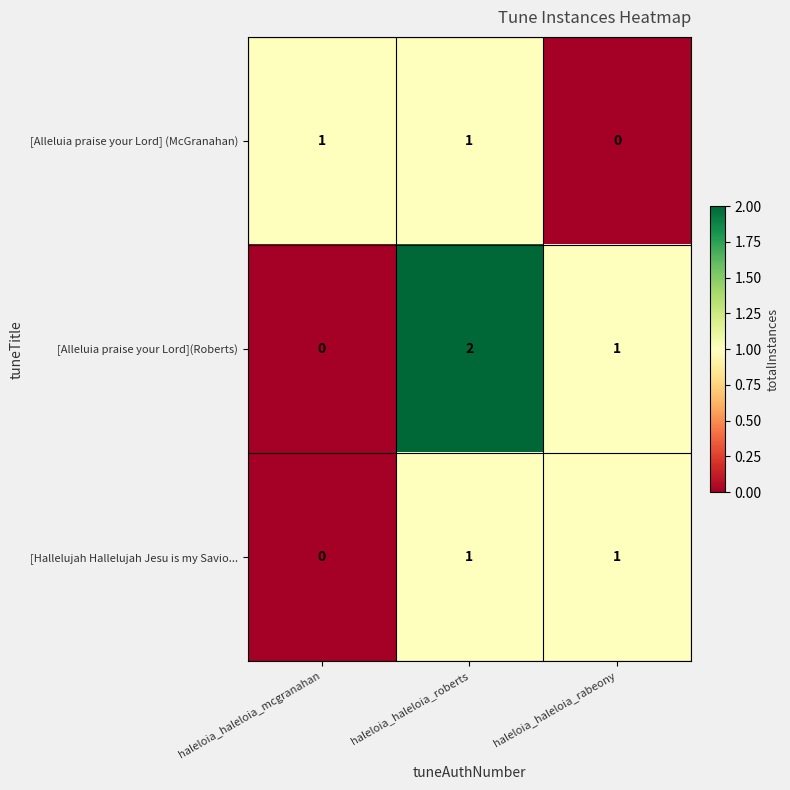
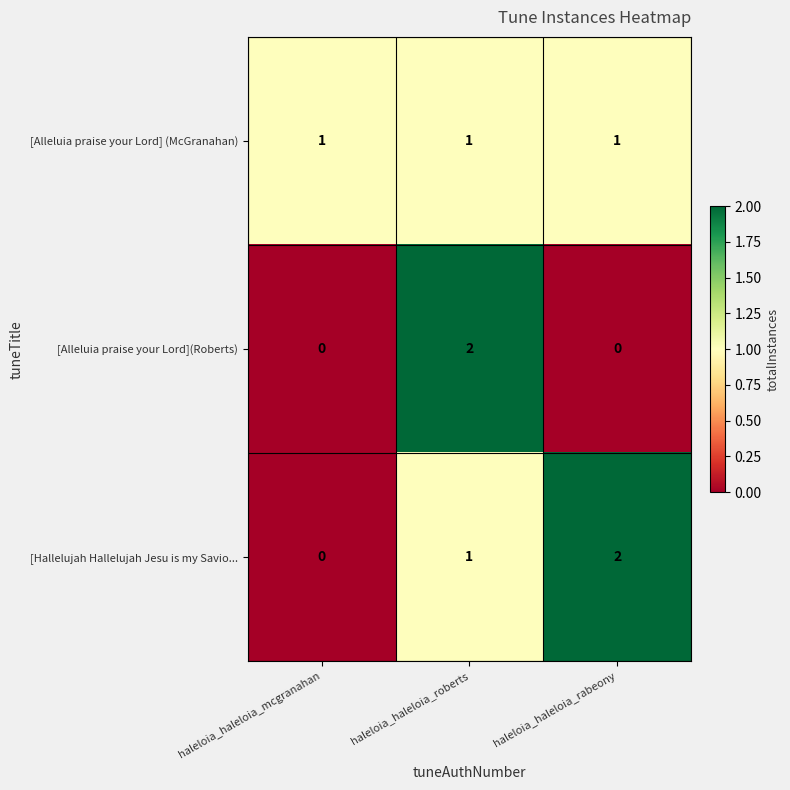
[Alleluia praise your Lord] (McGranahan), haleloia_haleloia_rabeony: 0 -> 1
[Alleluia praise your Lord](Roberts), haleloia_haleloia_rabeony: 1 -> 0
[Hallelujah Hallelujah Jesu is my Savio..., haleloia_haleloia_rabeony: 1 -> 2
